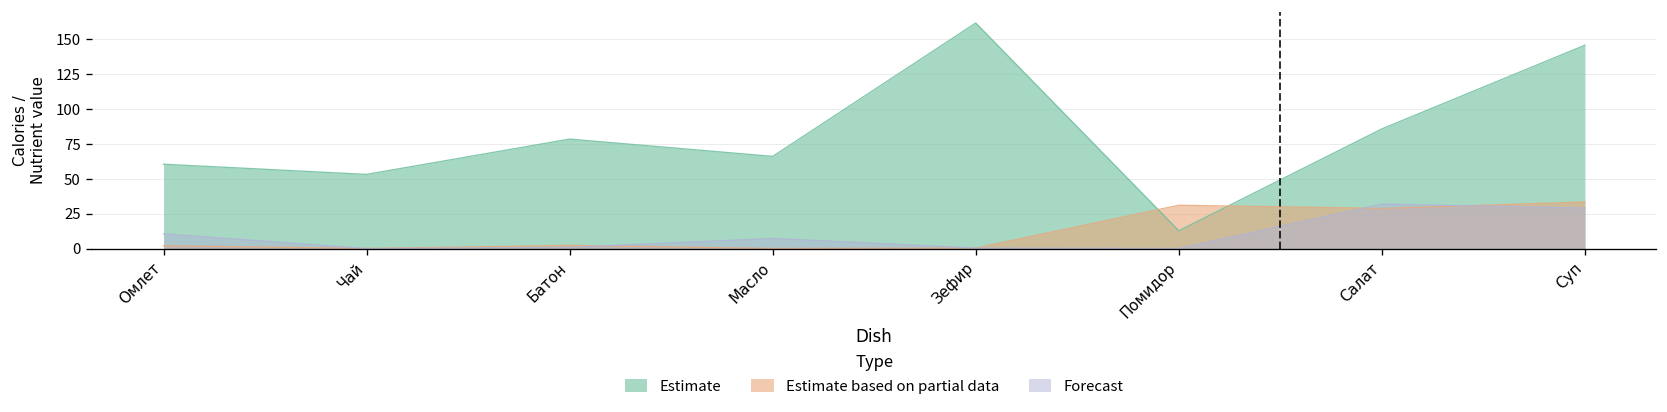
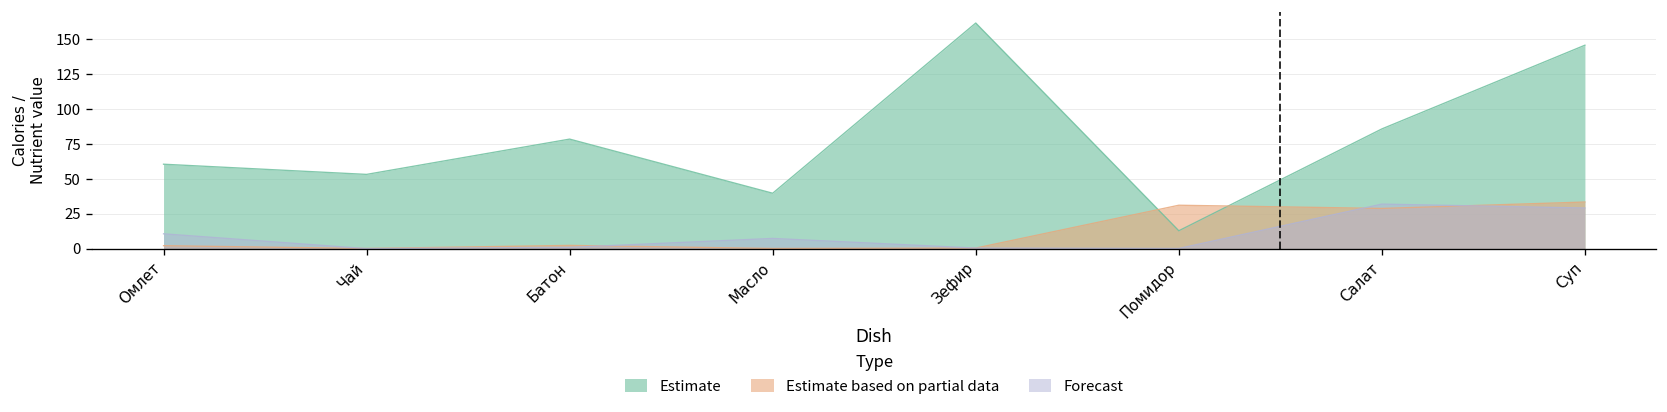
Estimate, Масло: 66 -> 40
